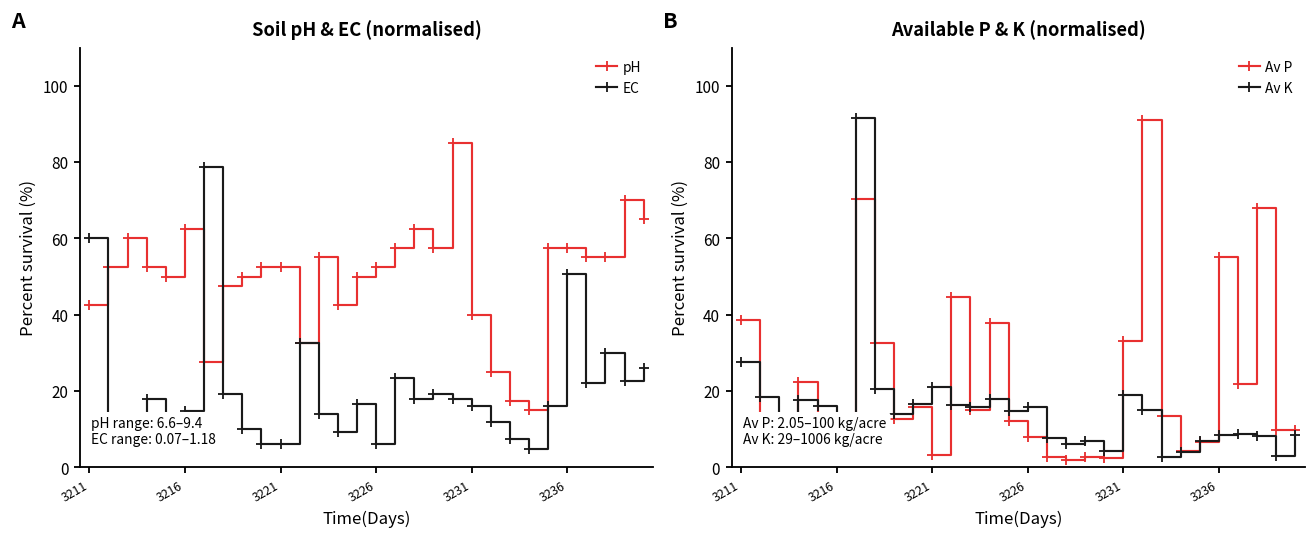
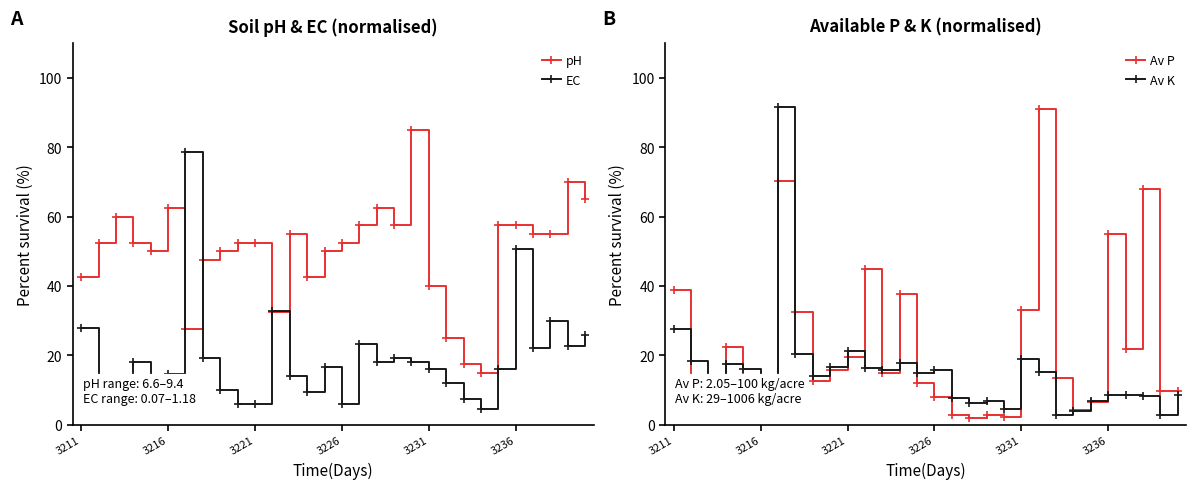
Soil pH & EC (normalised), EC, 3211: 60 -> 28
Available P & K (normalised), Av P, 3221: 3 -> 20
